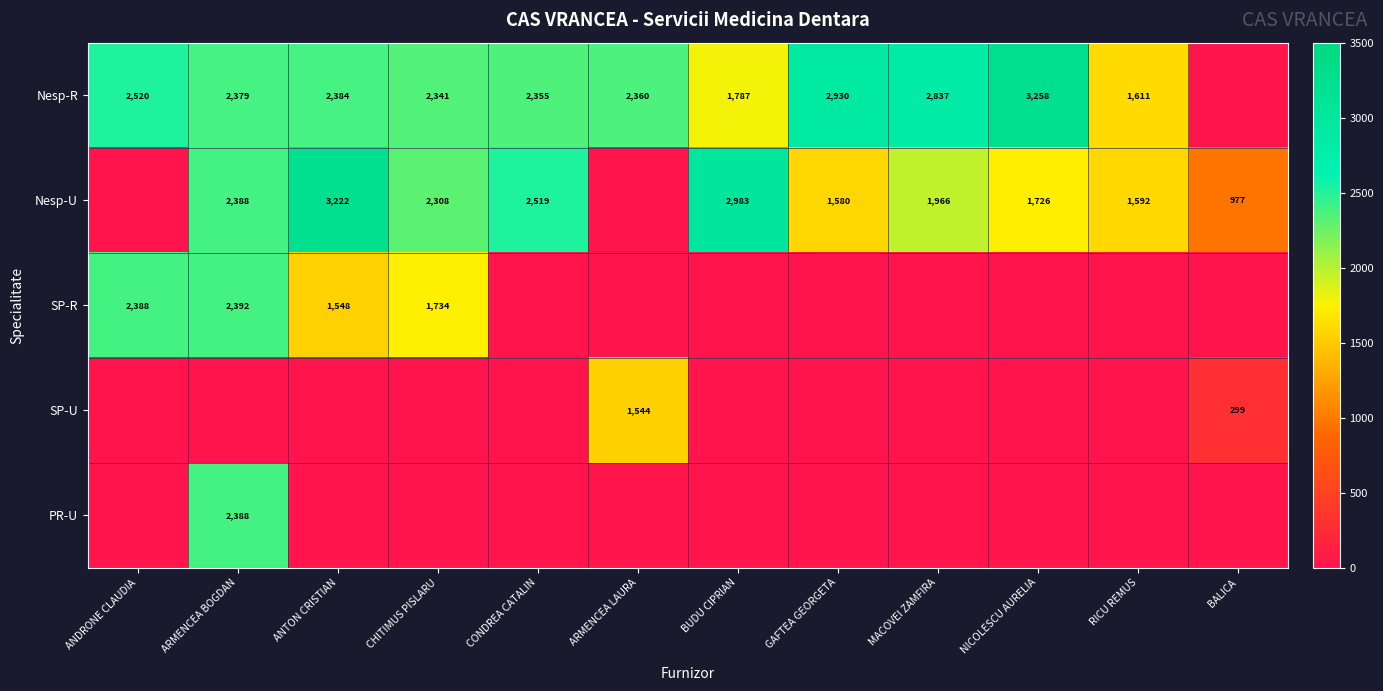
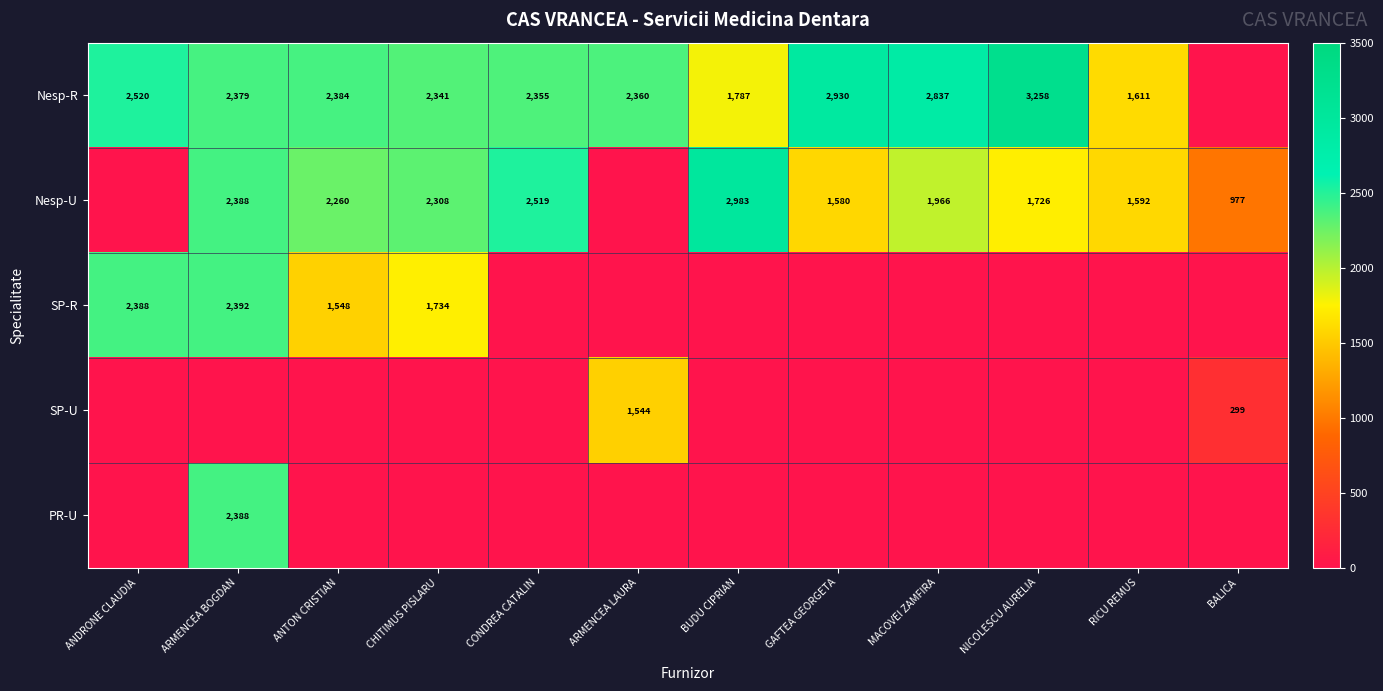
Nesp-U, ANTON CRISTIAN: 3,222 -> 2,260
